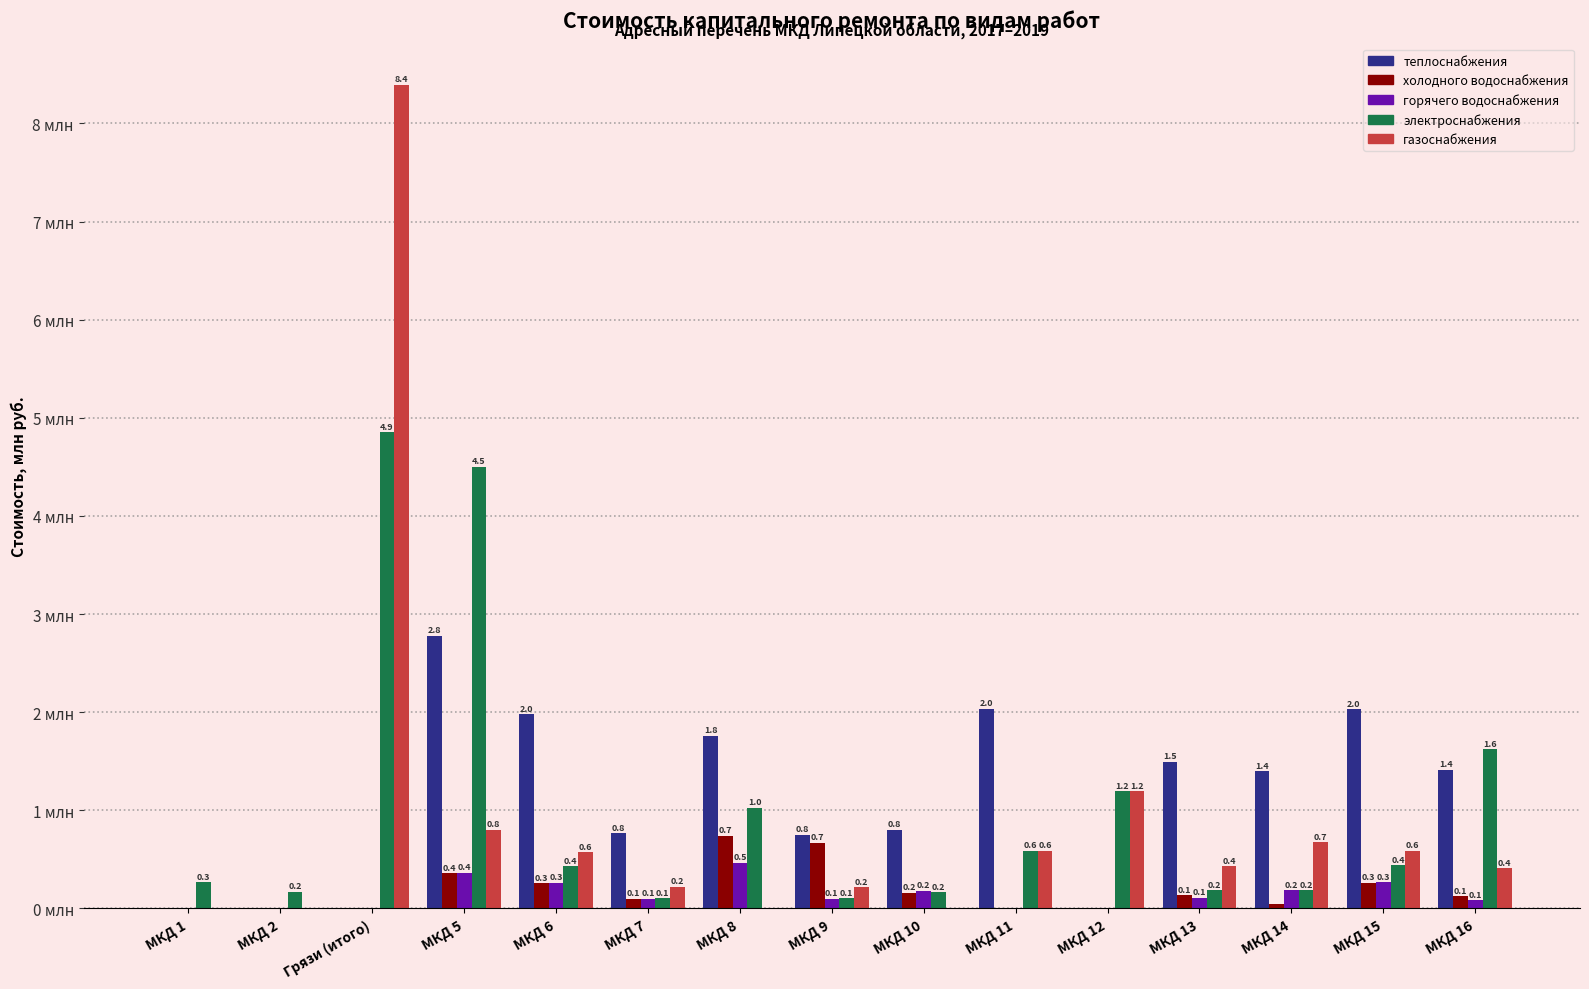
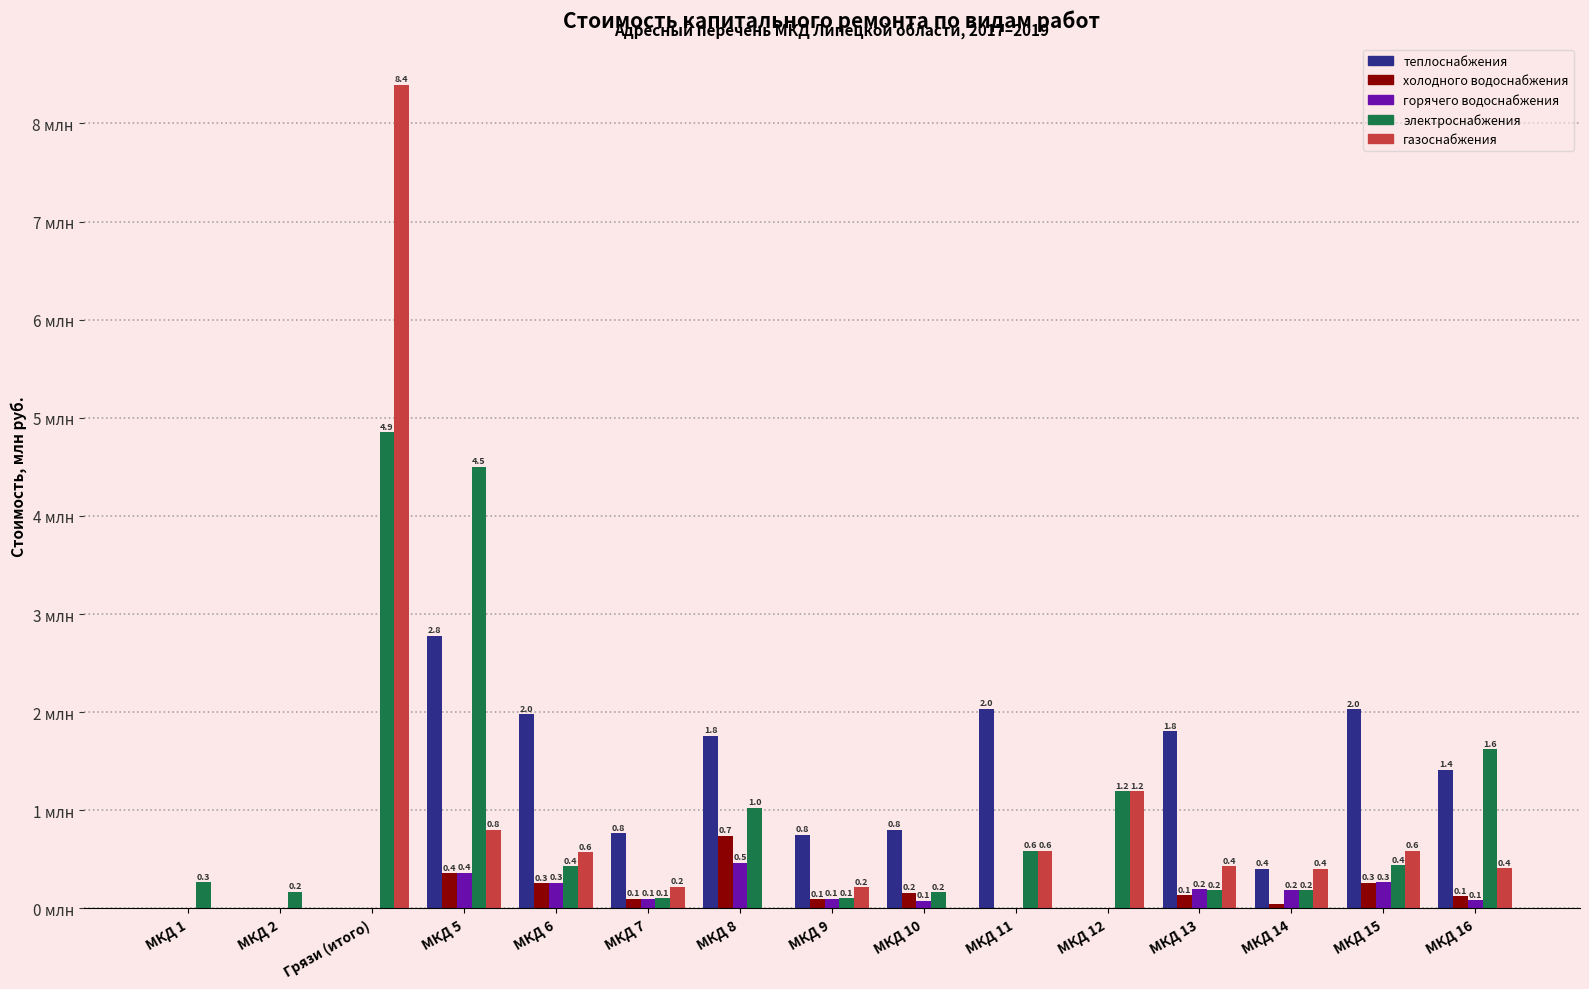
холодного водоснабжения, МКД 9: 0.7 -> 0.1
горячего водоснабжения, МКД 10: 0.2 -> 0.1
теплоснабжения, МКД 13: 1.5 -> 1.8
горячего водоснабжения, МКД 13: 0.1 -> 0.2
теплоснабжения, МКД 14: 1.4 -> 0.4
газоснабжения, МКД 14: 0.7 -> 0.4
